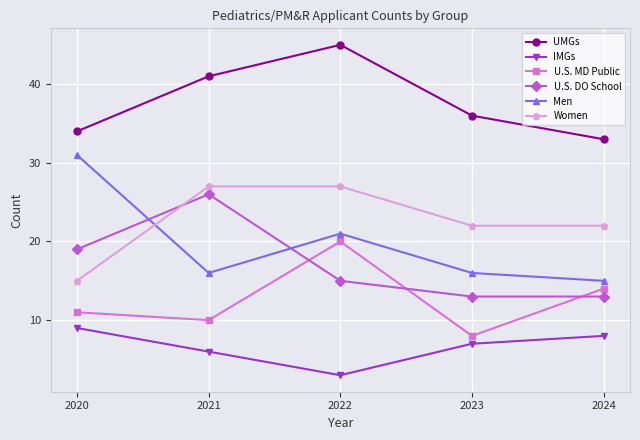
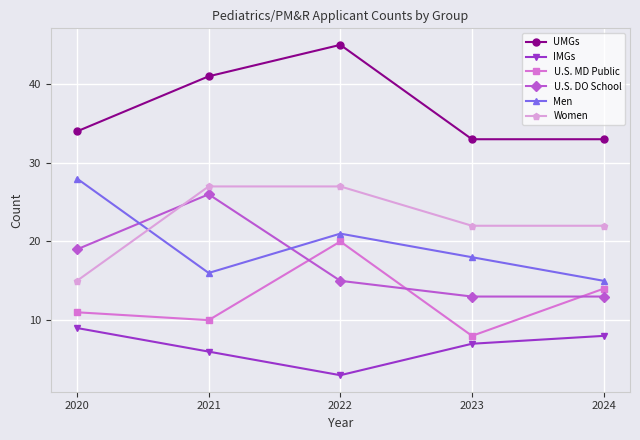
Men, 2020: 31 -> 28
UMGs, 2023: 36 -> 33
Men, 2023: 16 -> 18
